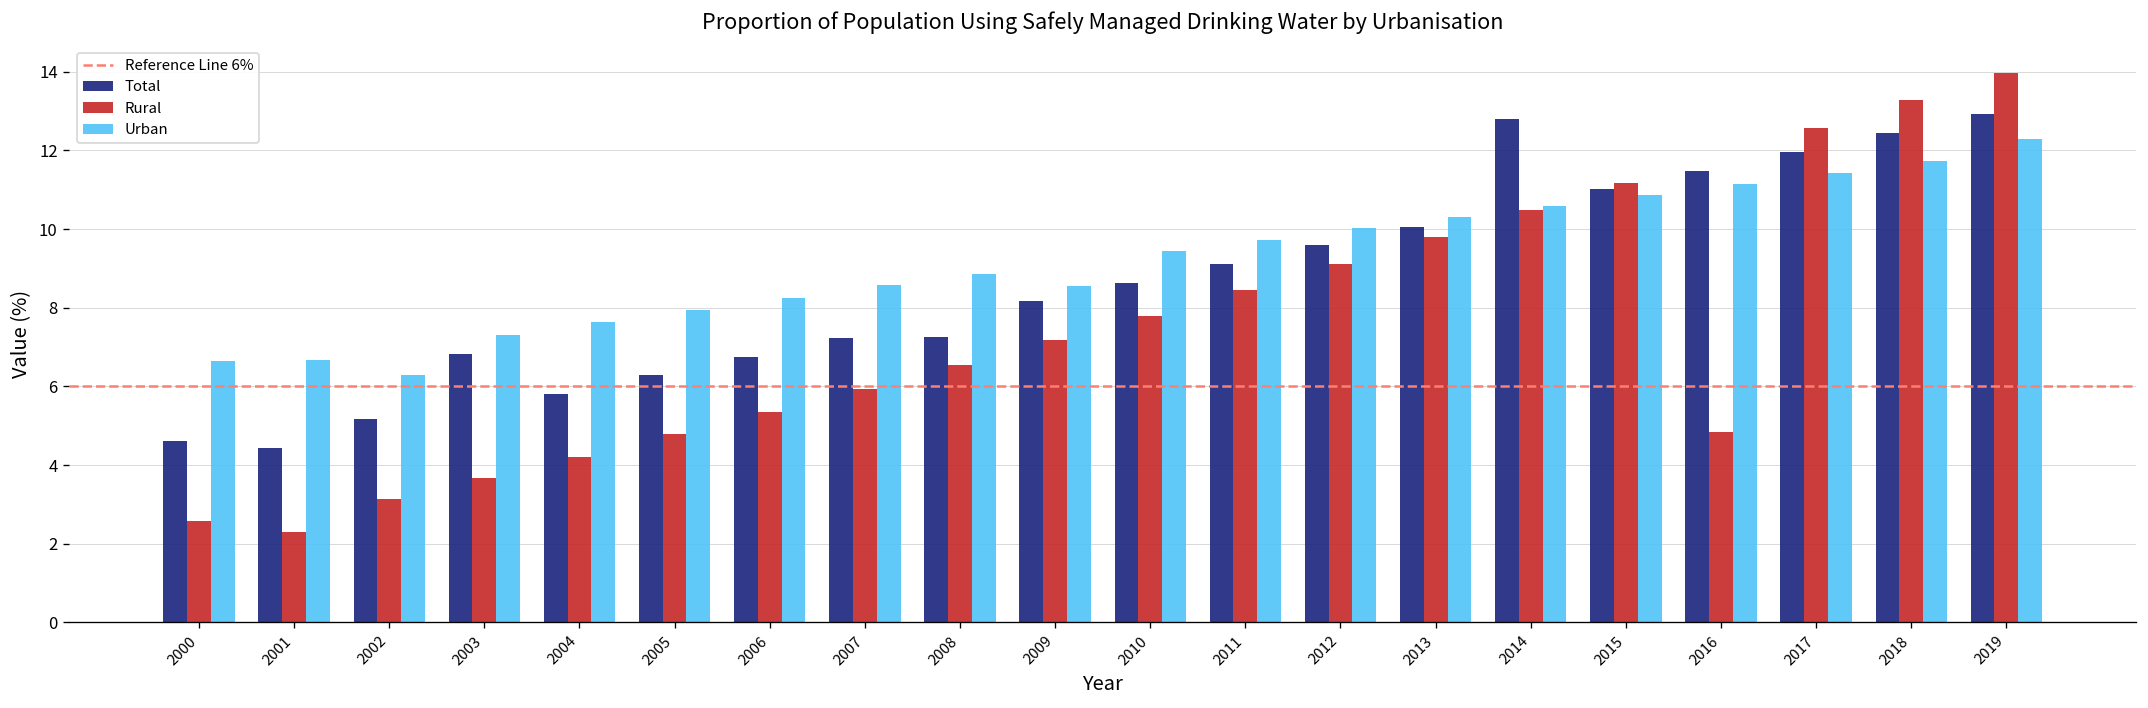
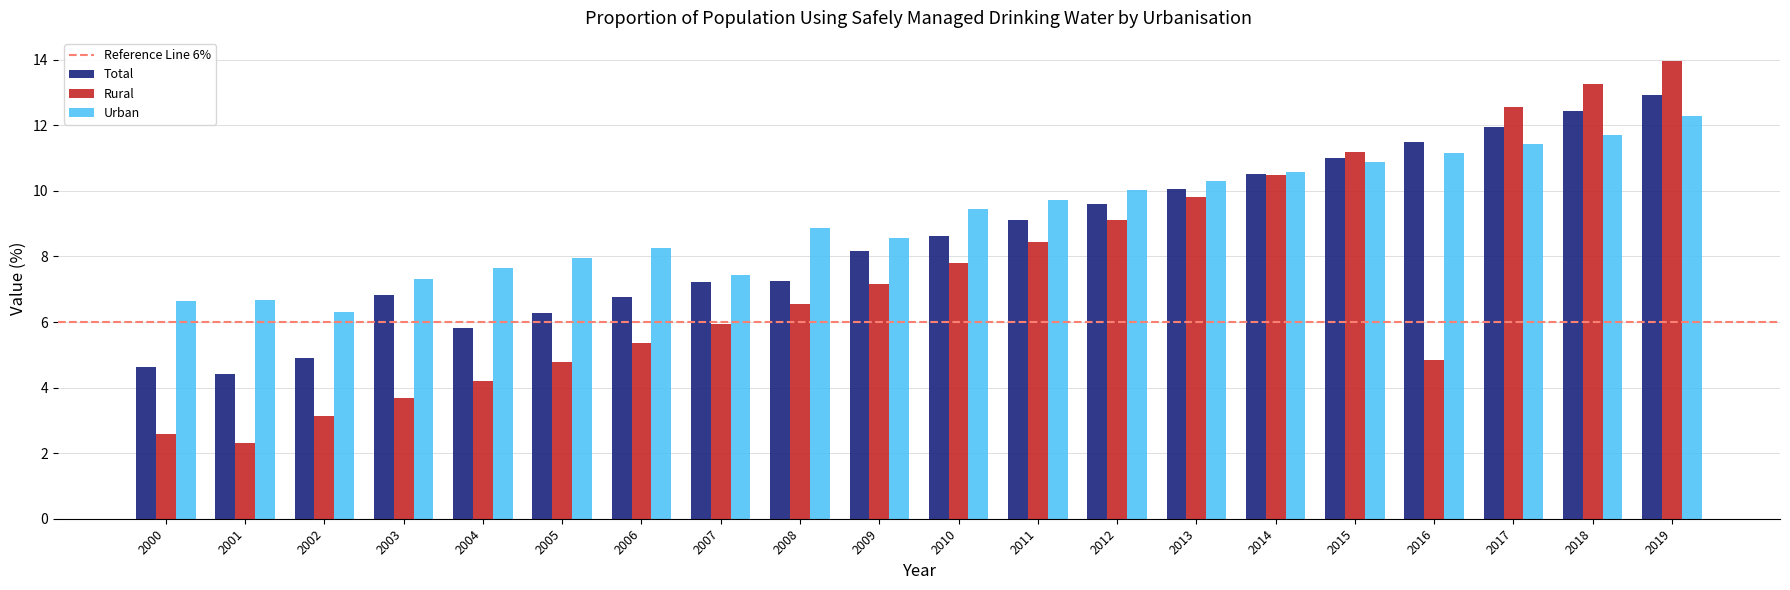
Total, 2002: 5.2 -> 4.9
Urban, 2007: 8.6 -> 7.4
Total, 2014: 12.8 -> 10.5
